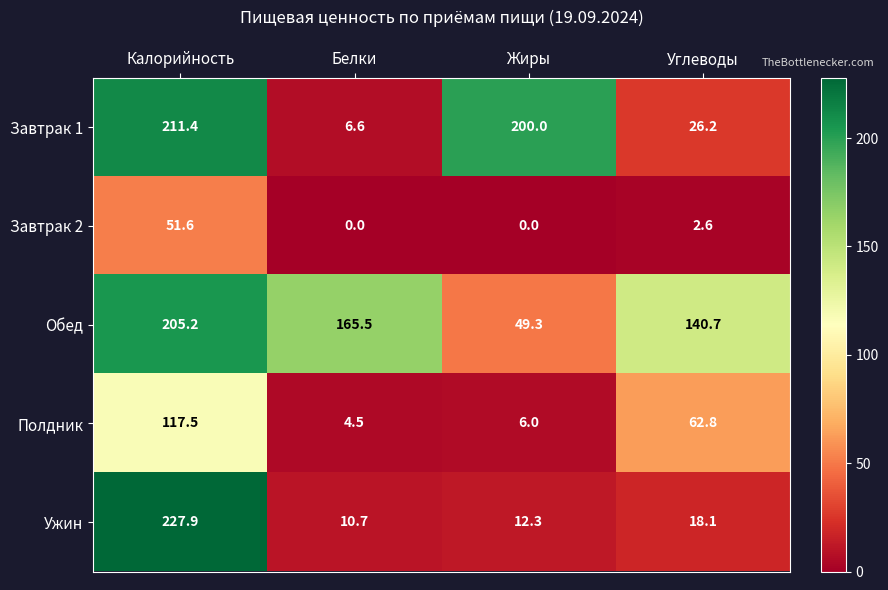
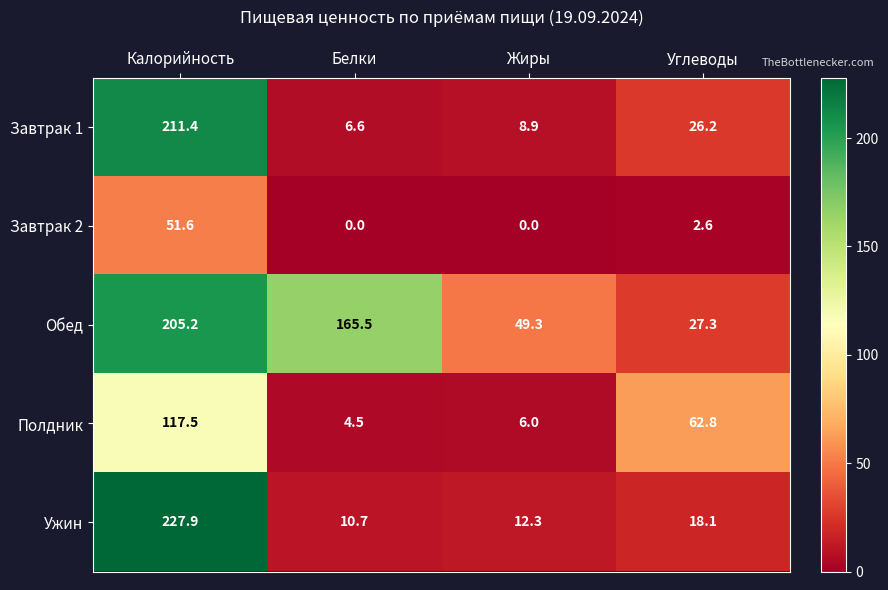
Завтрак 1, Жиры: 200.0 -> 8.9
Обед, Углеводы: 140.7 -> 27.3
